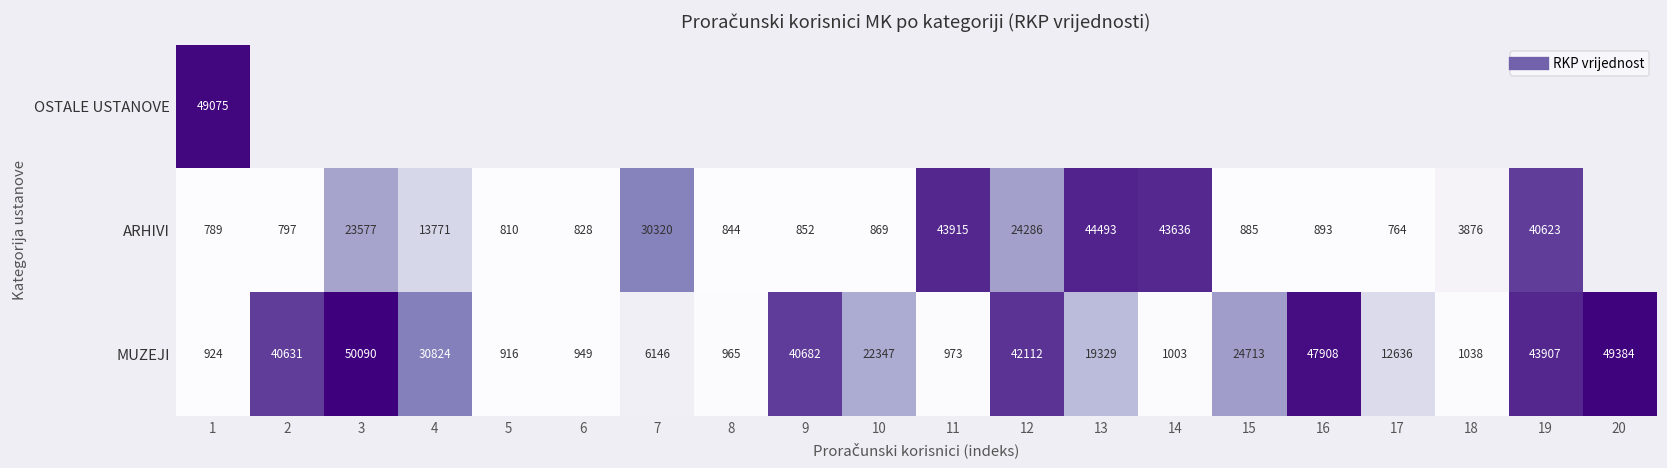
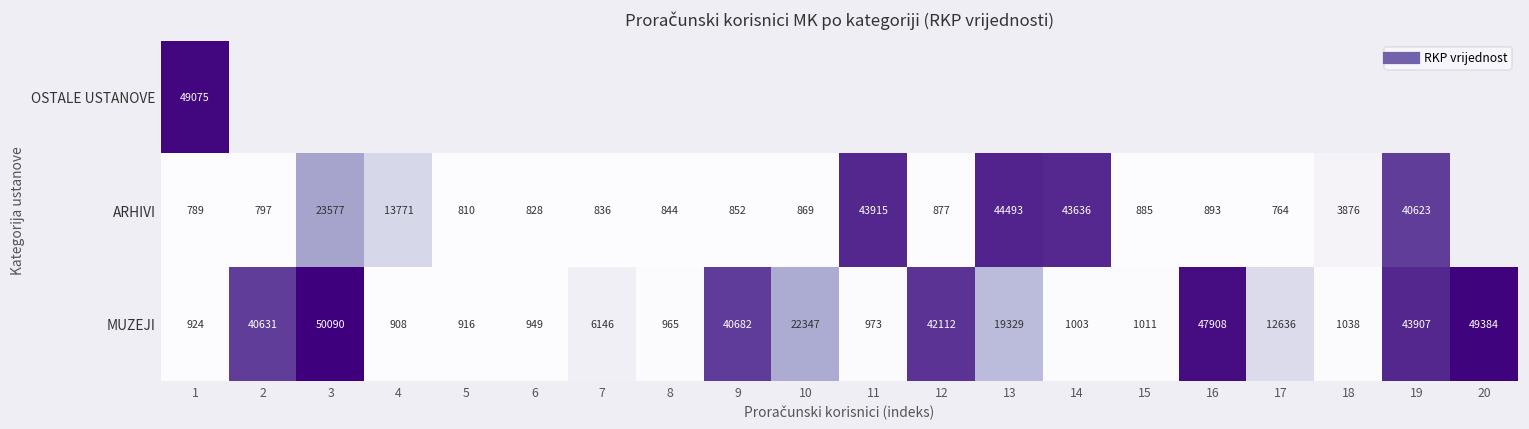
ARHIVI, 7: 30320 -> 836
ARHIVI, 12: 24286 -> 877
MUZEJI, 4: 30824 -> 908
MUZEJI, 15: 24713 -> 1011
